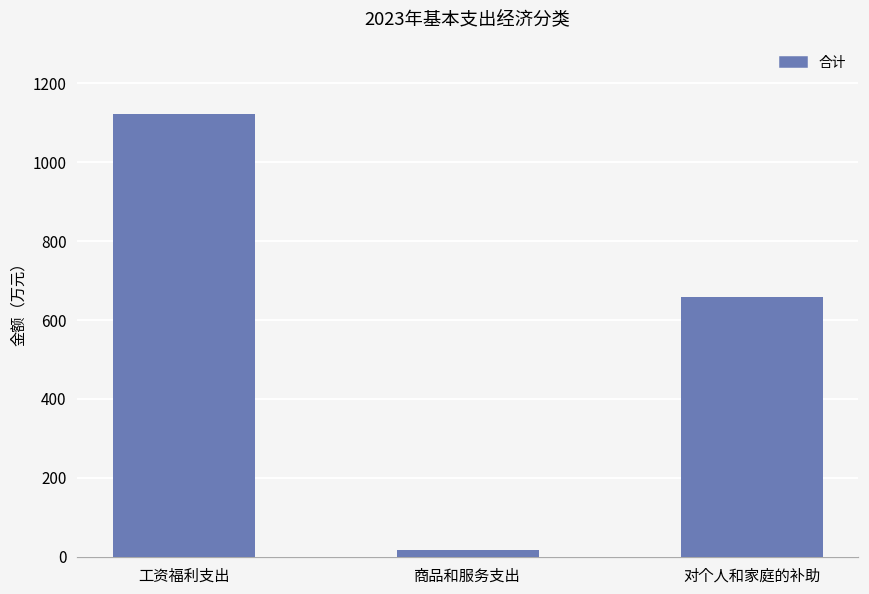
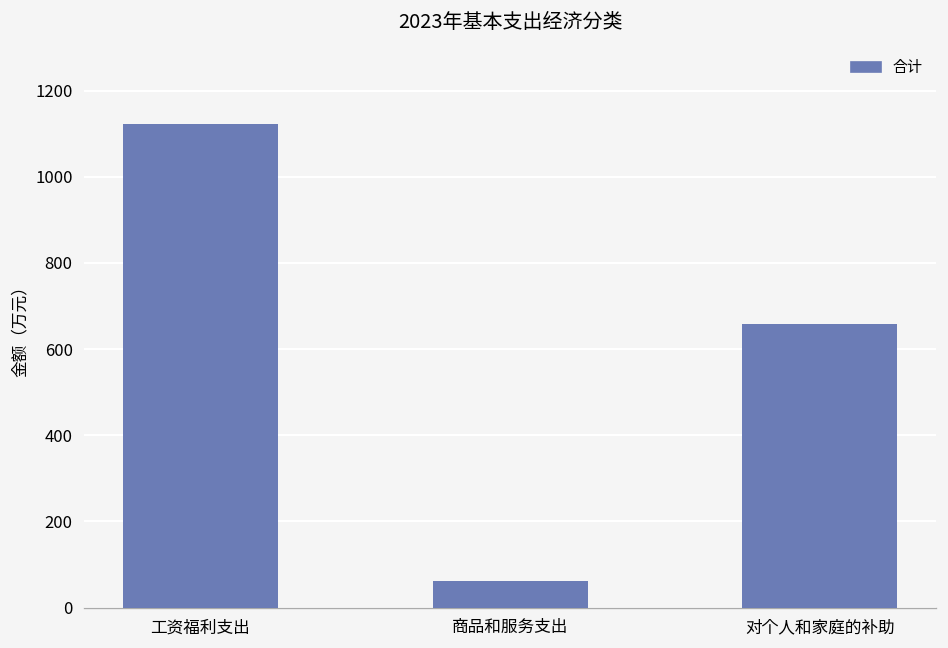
商品和服务支出: 20 -> 60
